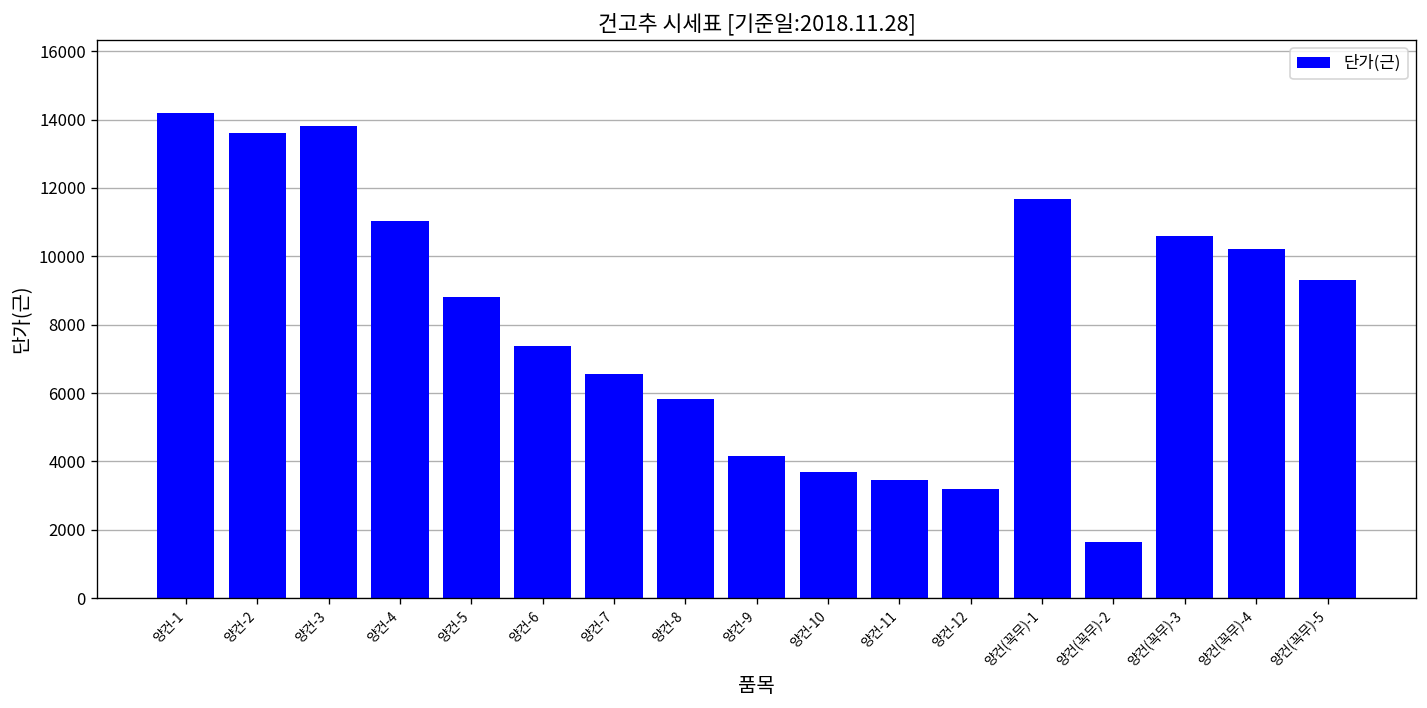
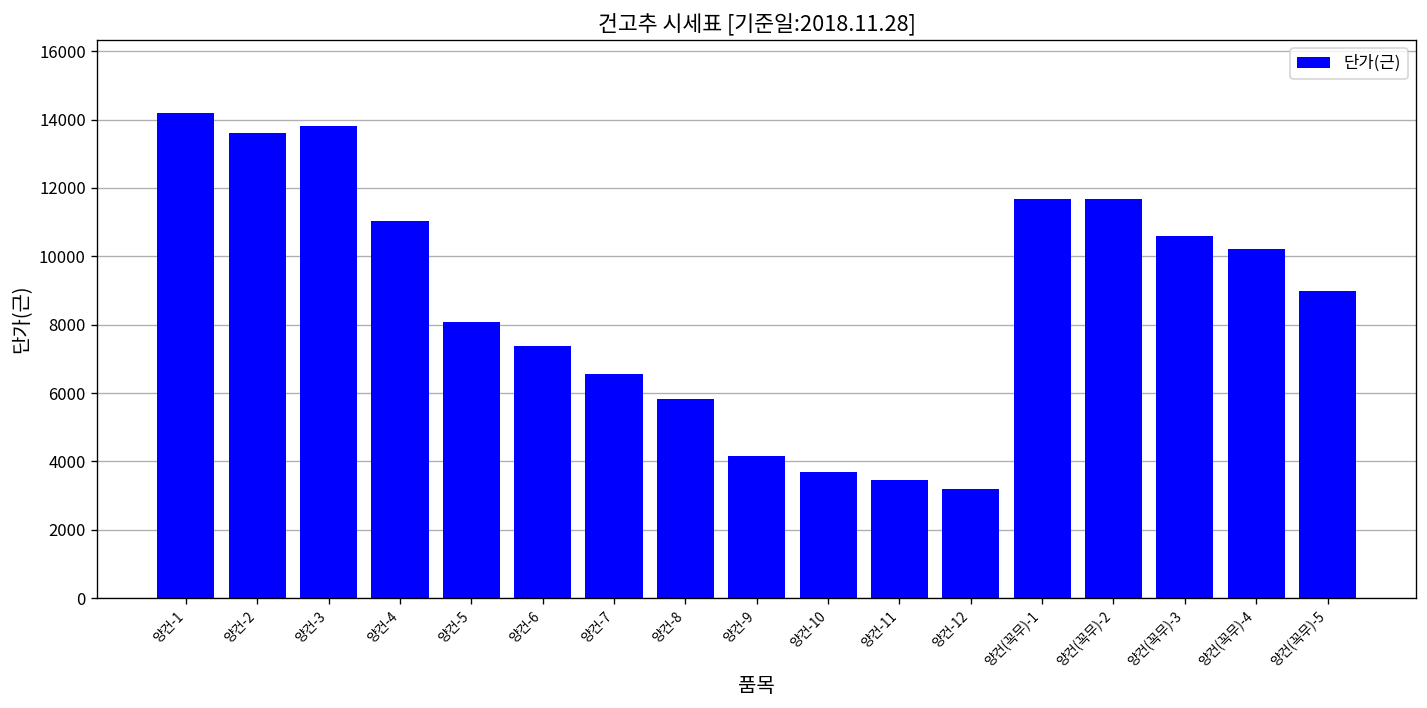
양건-5: 8800 -> 8100
양건(꼭무)-2: 1600 -> 11700
양건(꼭무)-5: 9300 -> 9000
